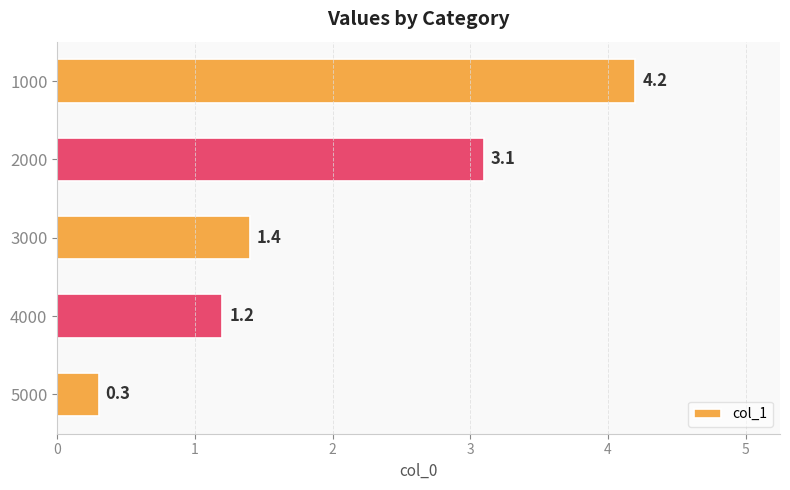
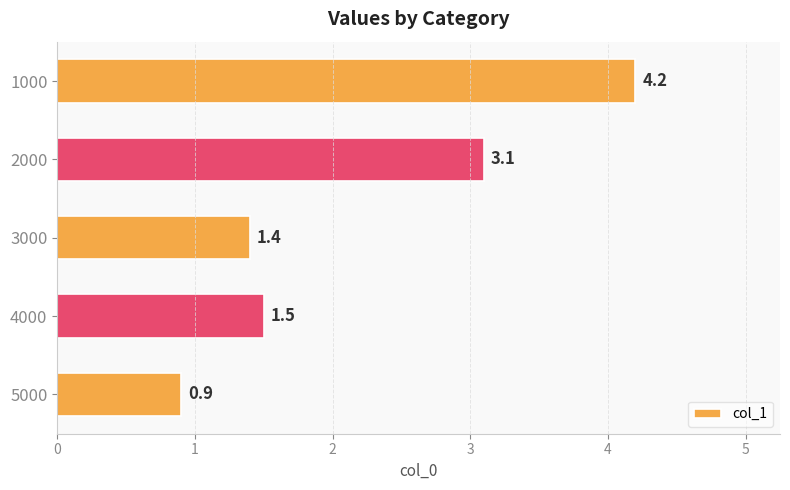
4000: 1.2 -> 1.5
5000: 0.3 -> 0.9
